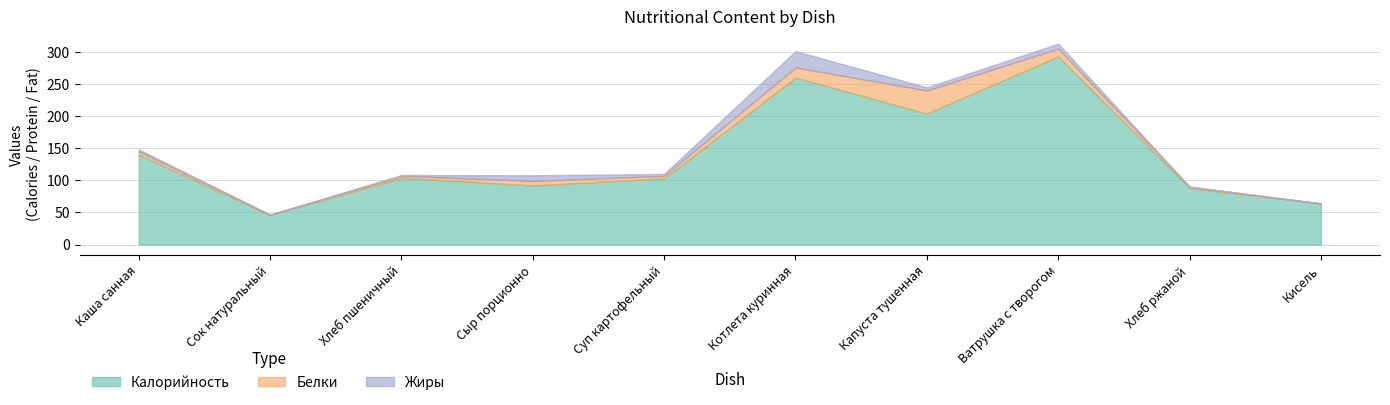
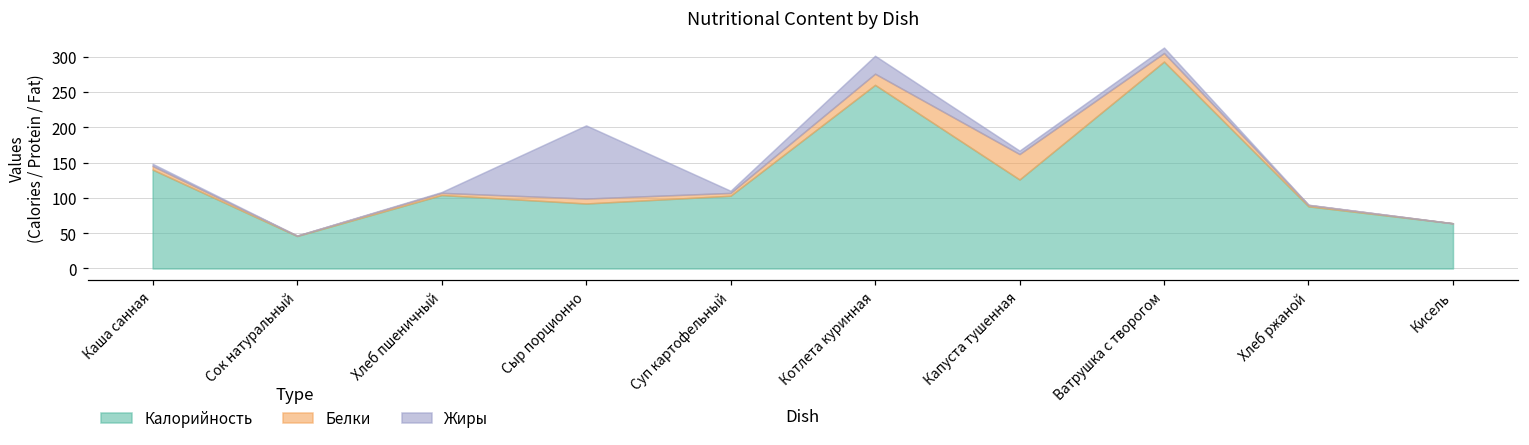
Жиры, Сыр порционно: 10 -> 100
Калорийность, Капуста тушенная: 200 -> 130
